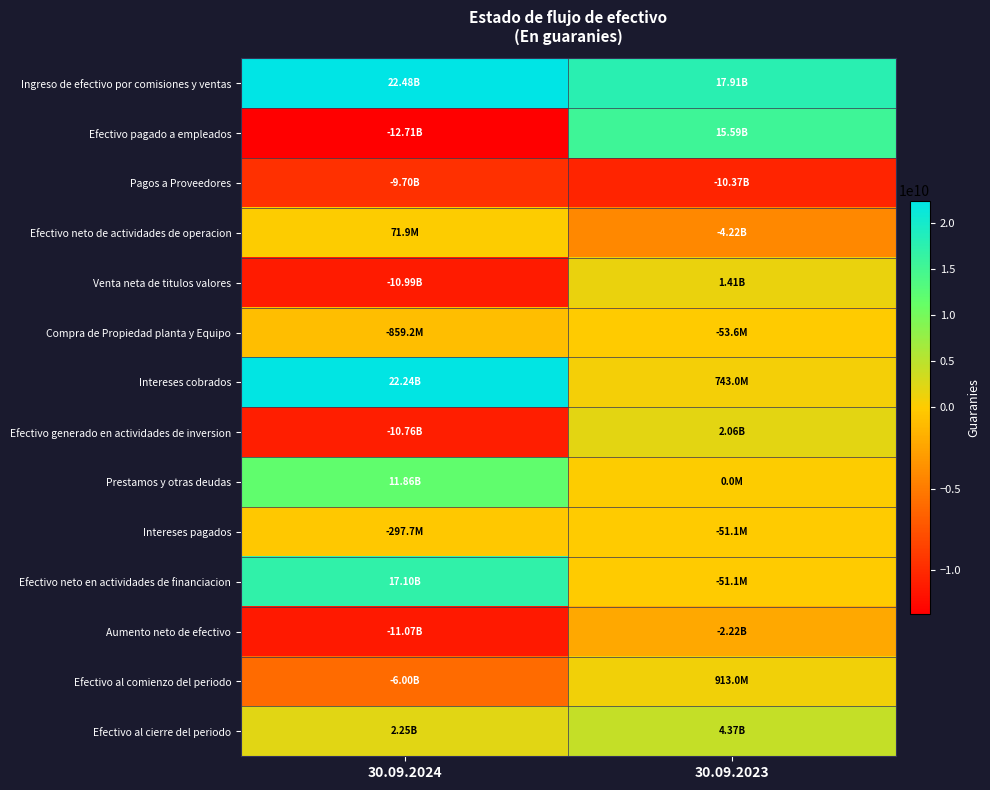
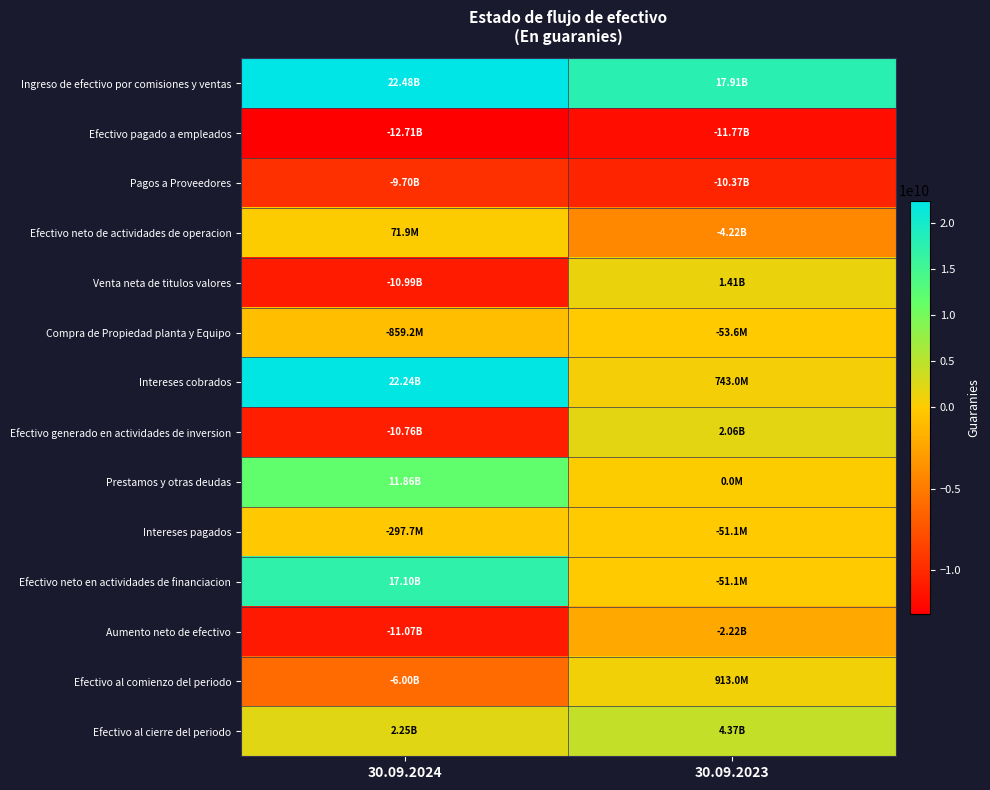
Efectivo pagado a empleados, 30.09.2023: 15.59B -> -11.77B
